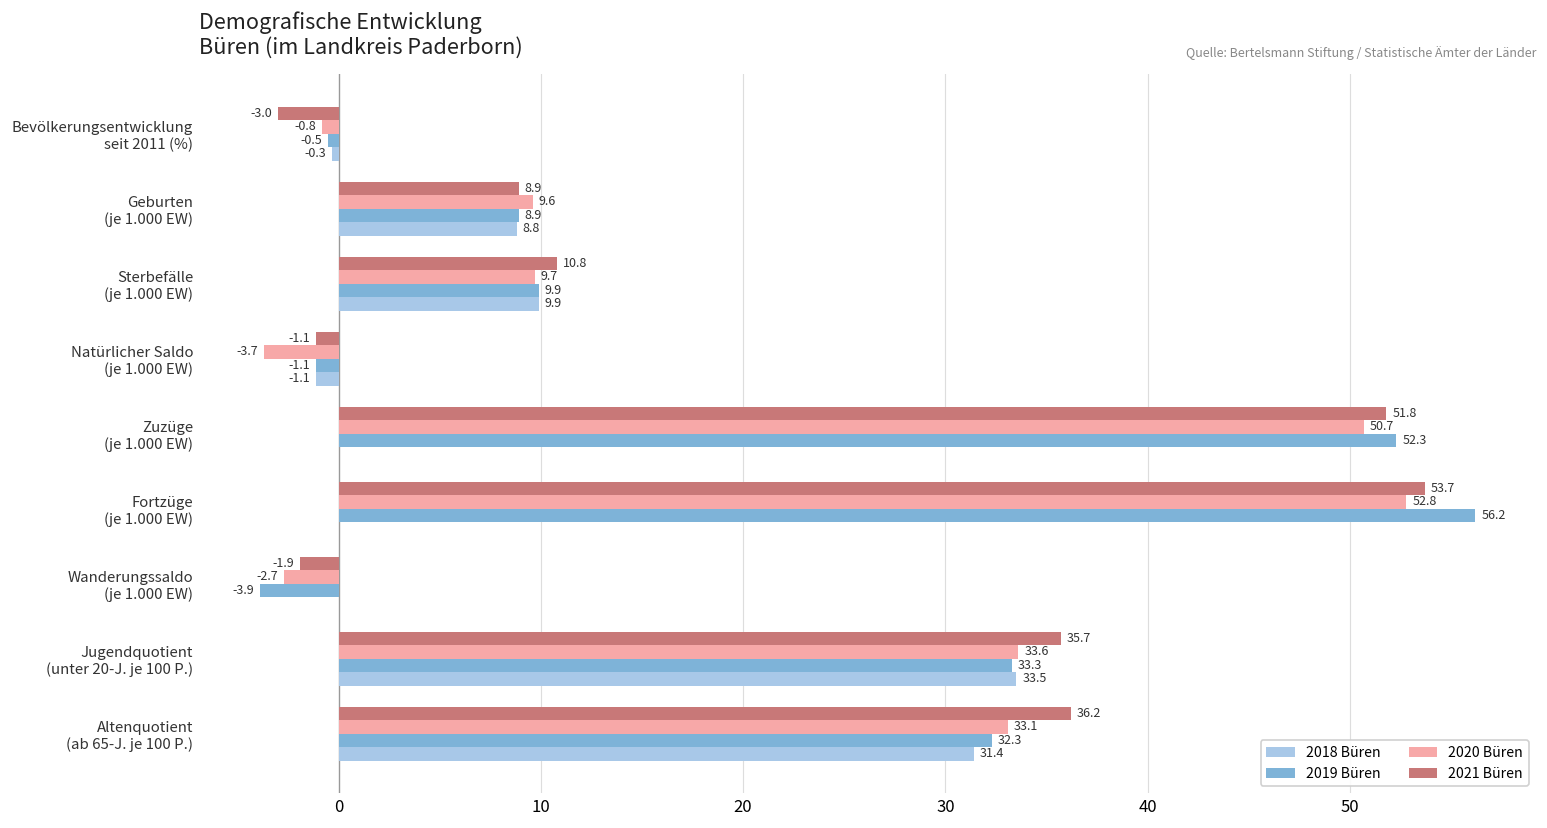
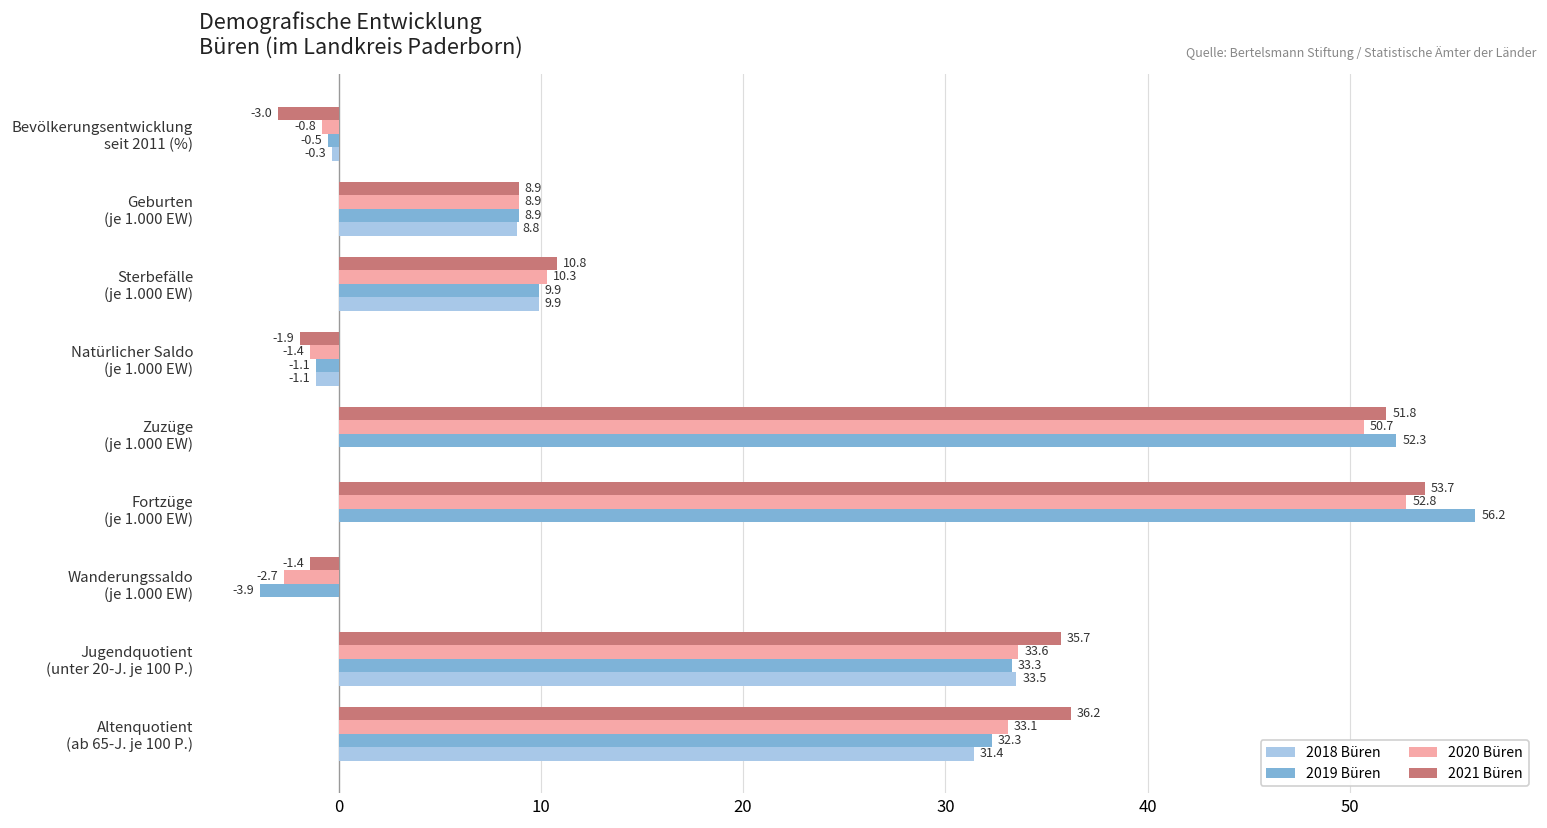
2020 Büren, Geburten (je 1.000 EW): 9.6 -> 8.9
2020 Büren, Sterbefälle (je 1.000 EW): 9.7 -> 10.3
2021 Büren, Natürlicher Saldo (je 1.000 EW): -1.1 -> -1.9
2020 Büren, Natürlicher Saldo (je 1.000 EW): -3.7 -> -1.4
2021 Büren, Wanderungssaldo (je 1.000 EW): -1.9 -> -1.4
